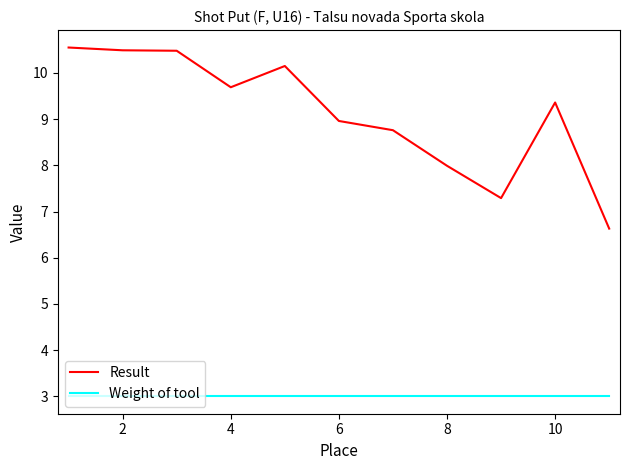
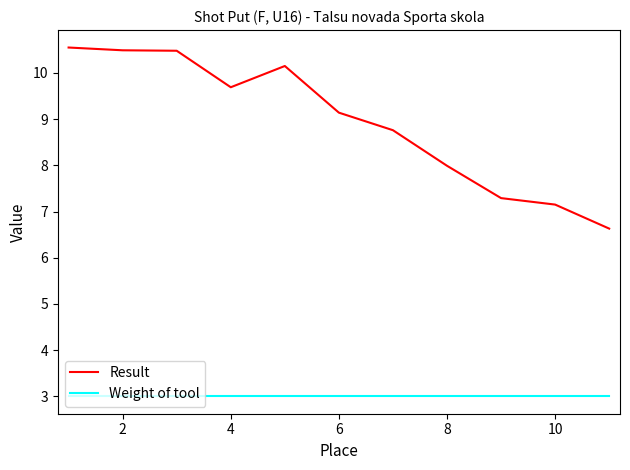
Result, 6: 9.0 -> 9.1
Result, 10: 9.4 -> 7.2
